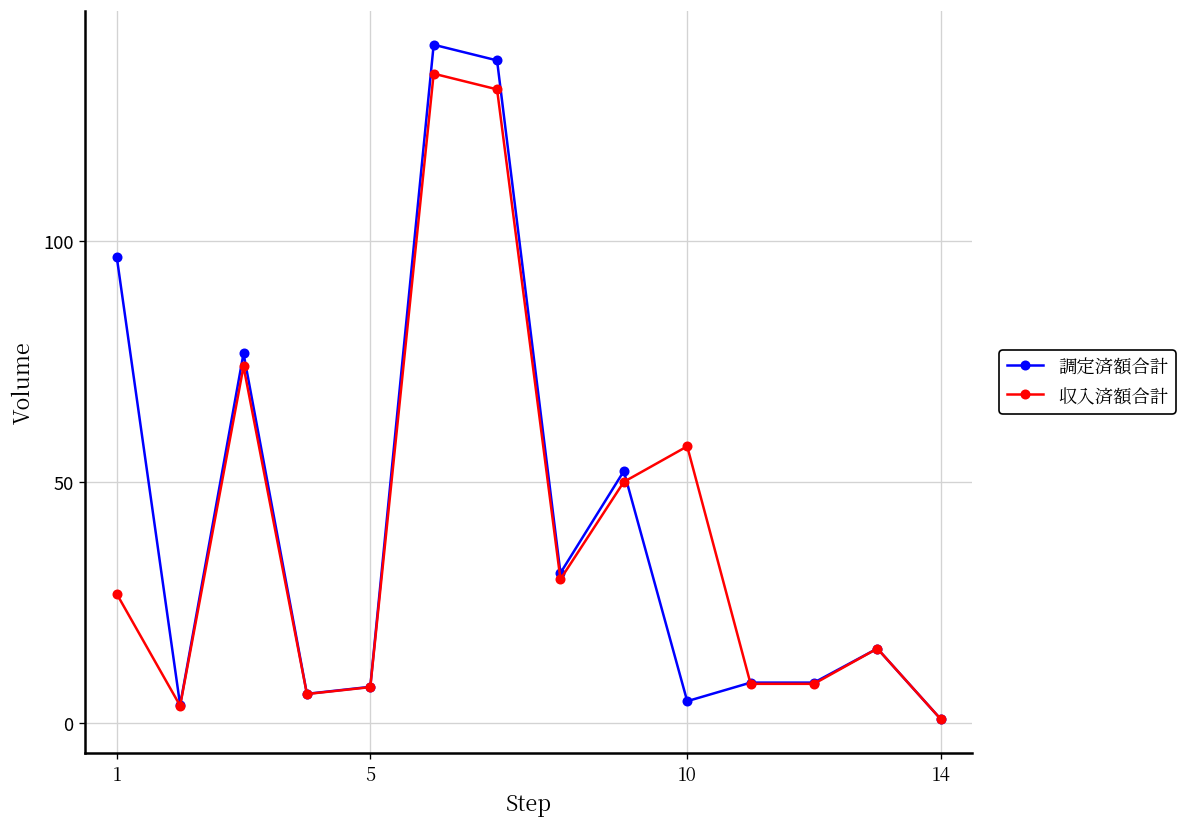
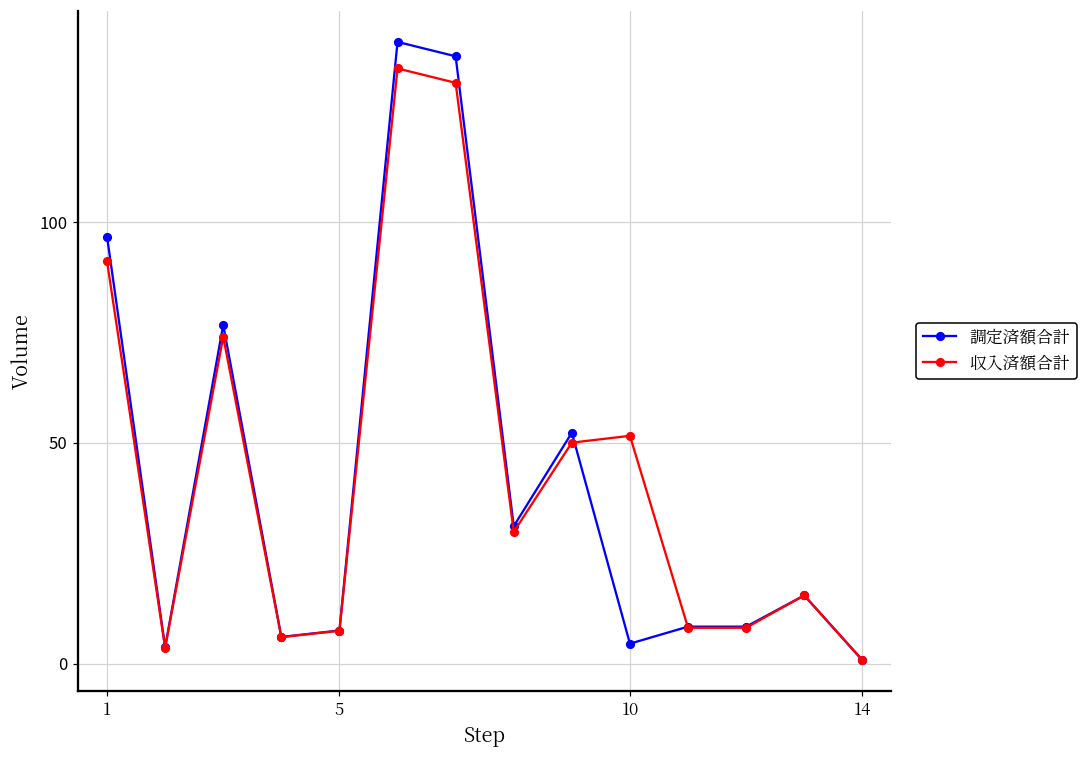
収入済額合計, 1: 27 -> 91
収入済額合計, 10: 57 -> 52
